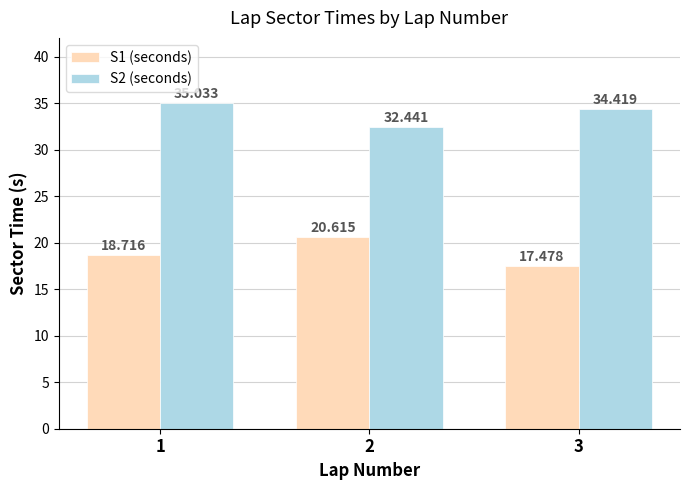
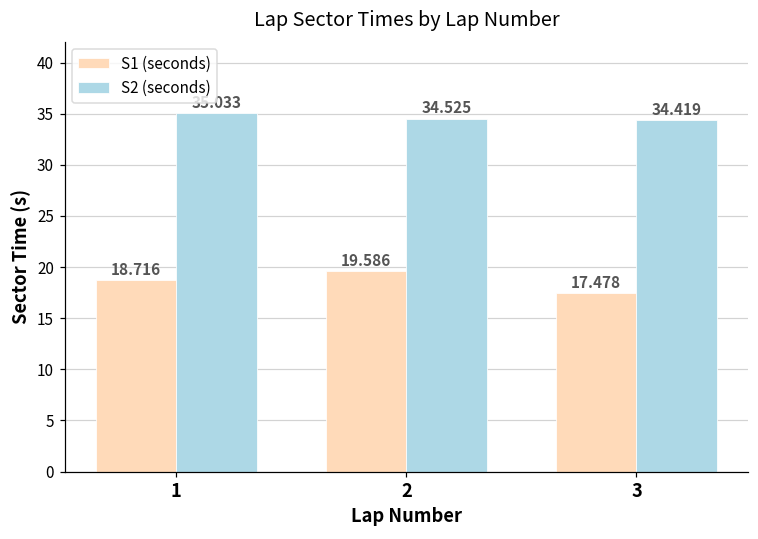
S1 (seconds), 2: 20.615 -> 19.586
S2 (seconds), 2: 32.441 -> 34.525
